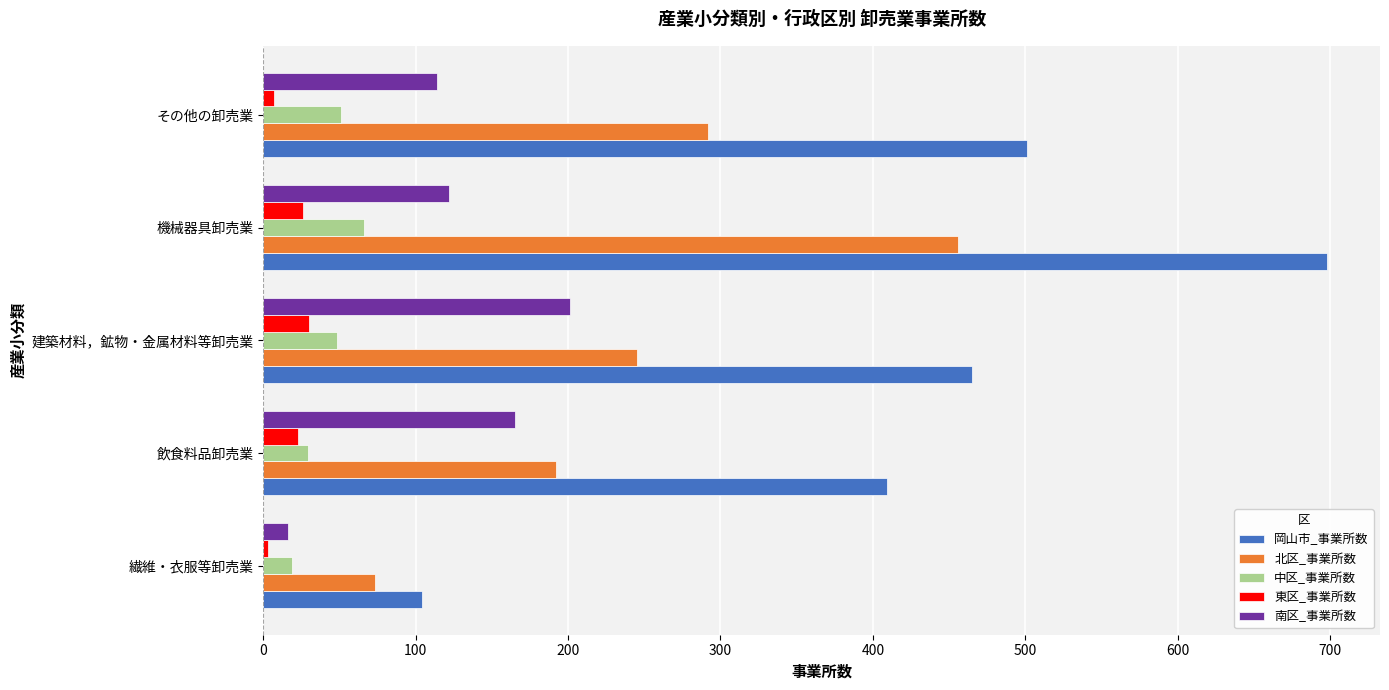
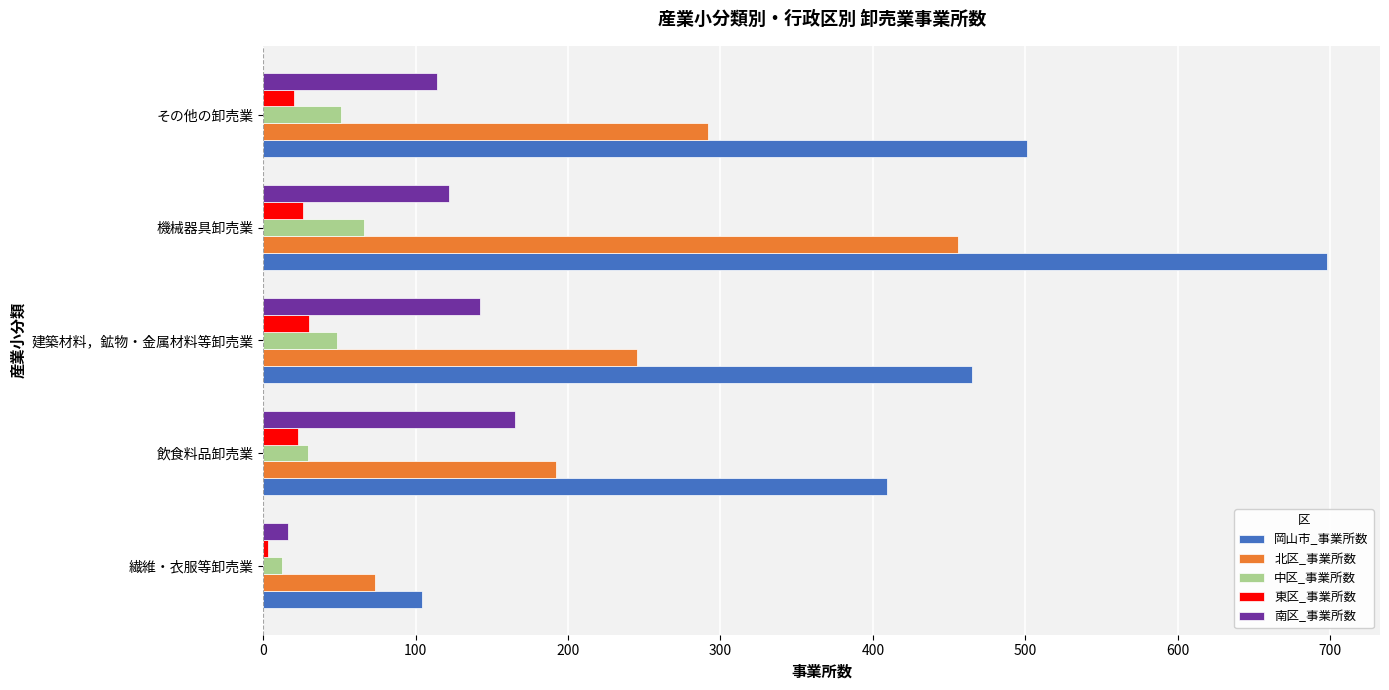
東区_事業所数, その他の卸売業: 7 -> 20
南区_事業所数, 建築材料，鉱物・金属材料等卸売業: 201 -> 142
中区_事業所数, 繊維・衣服等卸売業: 19 -> 12
